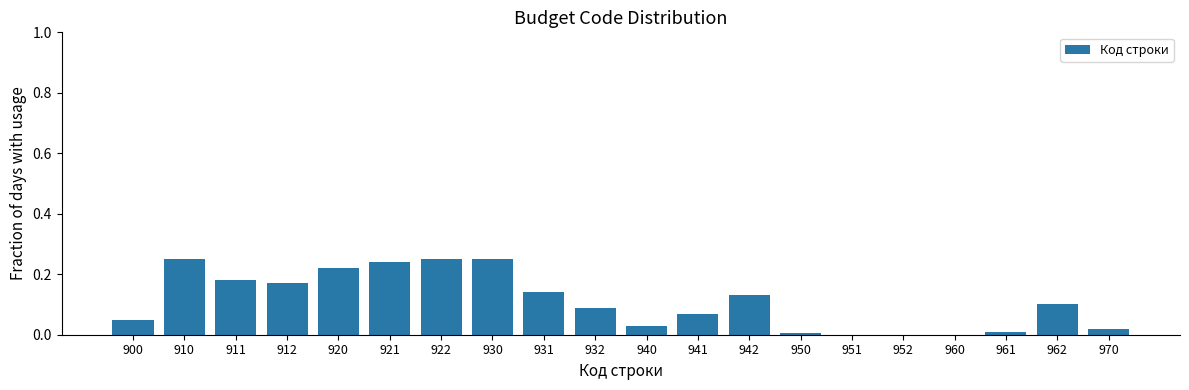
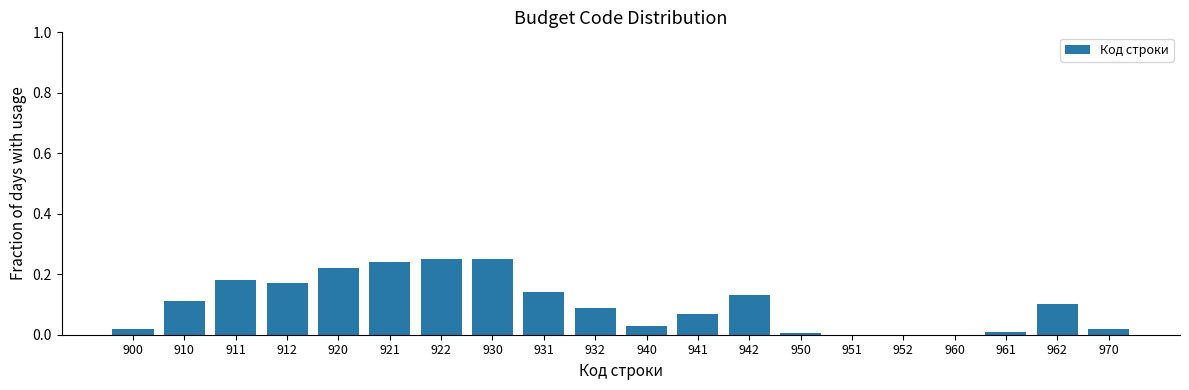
900: 0.05 -> 0.02
910: 0.25 -> 0.11
